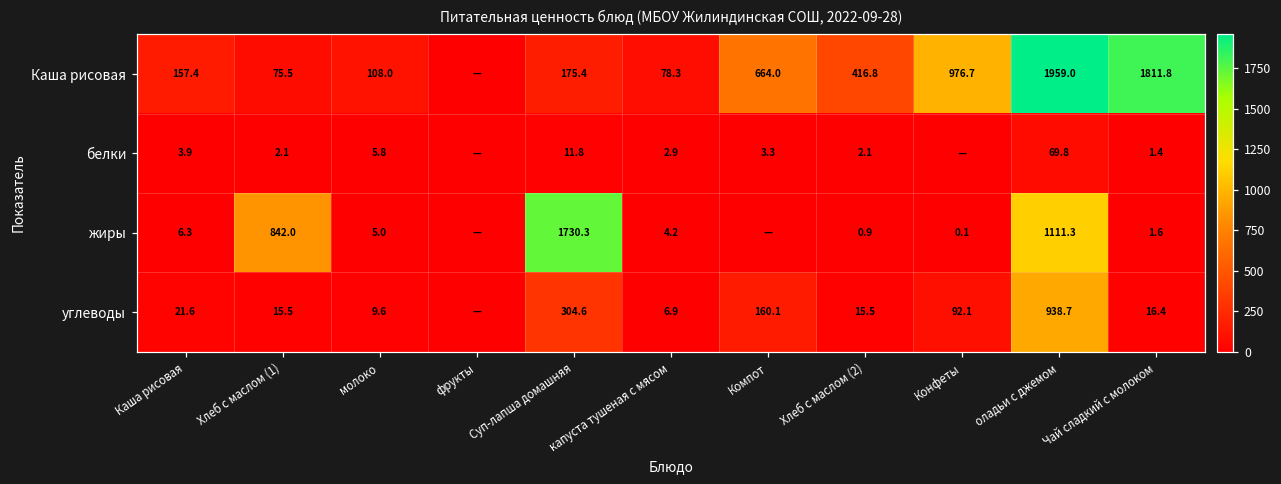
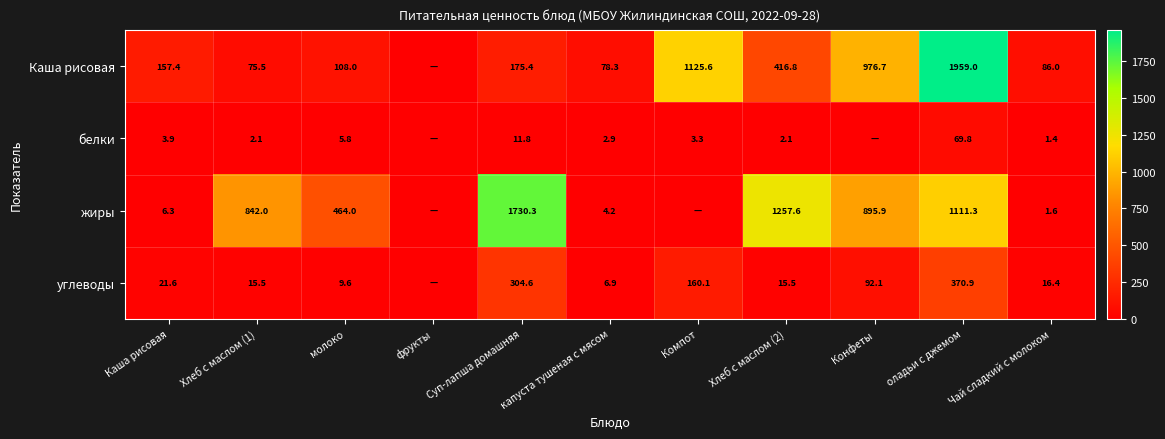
Каша рисовая, Компот: 664.0 -> 1125.6
Каша рисовая, Чай сладкий с молоком: 1811.8 -> 86.0
жиры, молоко: 5.0 -> 464.0
жиры, Хлеб с маслом (2): 0.9 -> 1257.6
жиры, Конфеты: 0.1 -> 895.9
углеводы, оладьи с джемом: 938.7 -> 370.9
